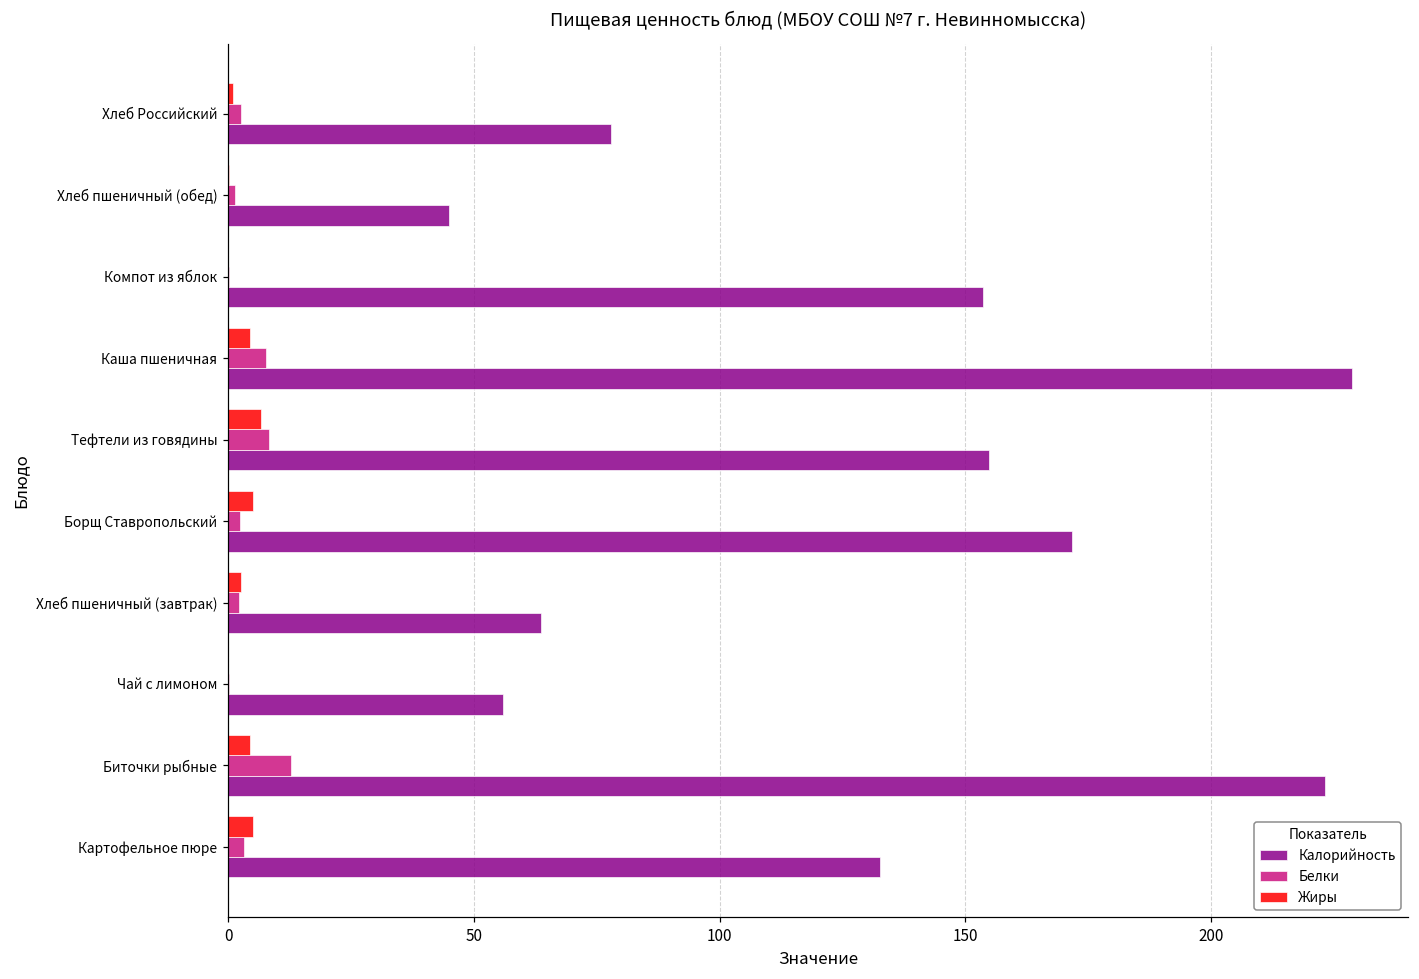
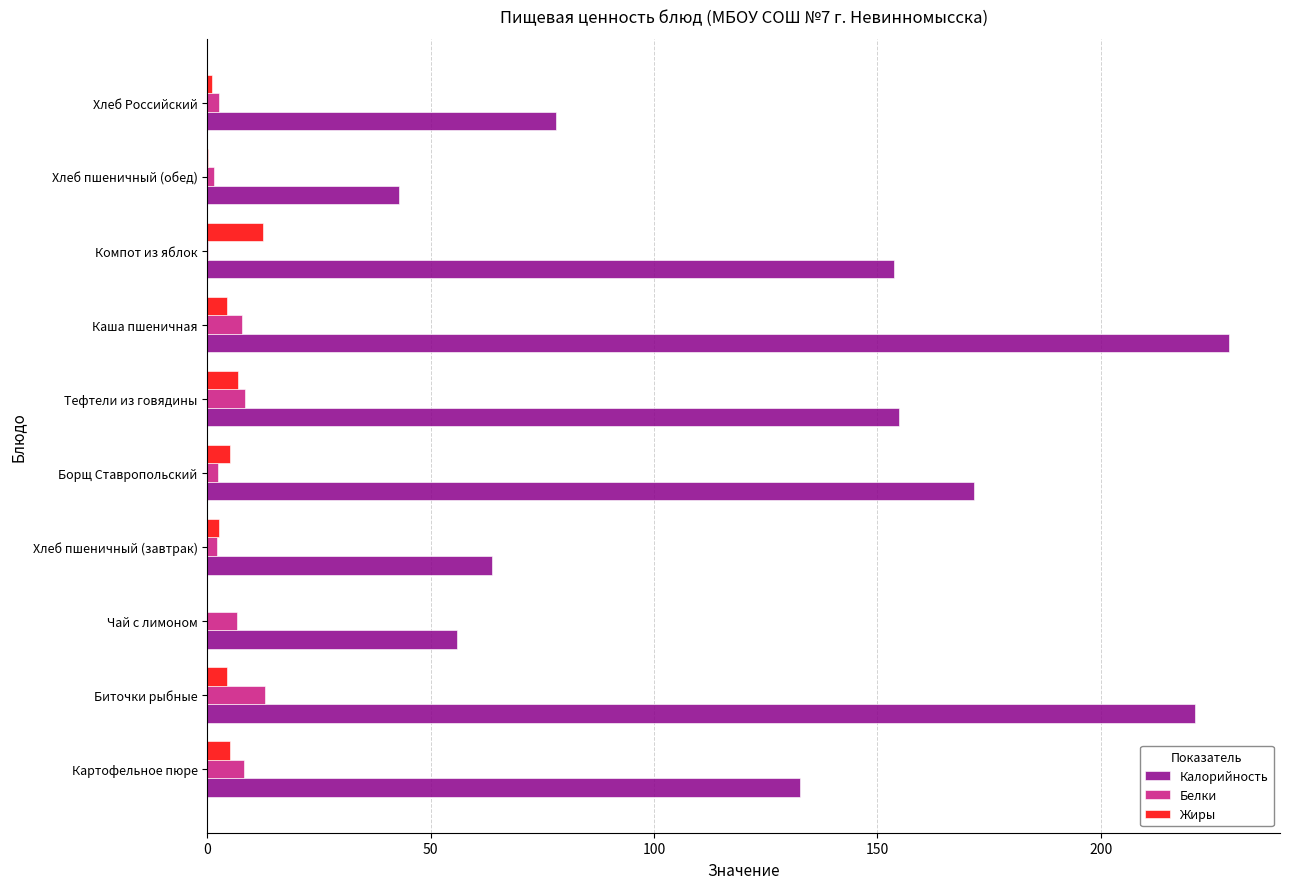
Калорийность, Хлеб пшеничный (обед): 45 -> 43
Жиры, Компот из яблок: 0 -> 13
Белки, Чай с лимоном: 0 -> 7
Калорийность, Биточки рыбные: 223 -> 221
Белки, Картофельное пюре: 3 -> 8
